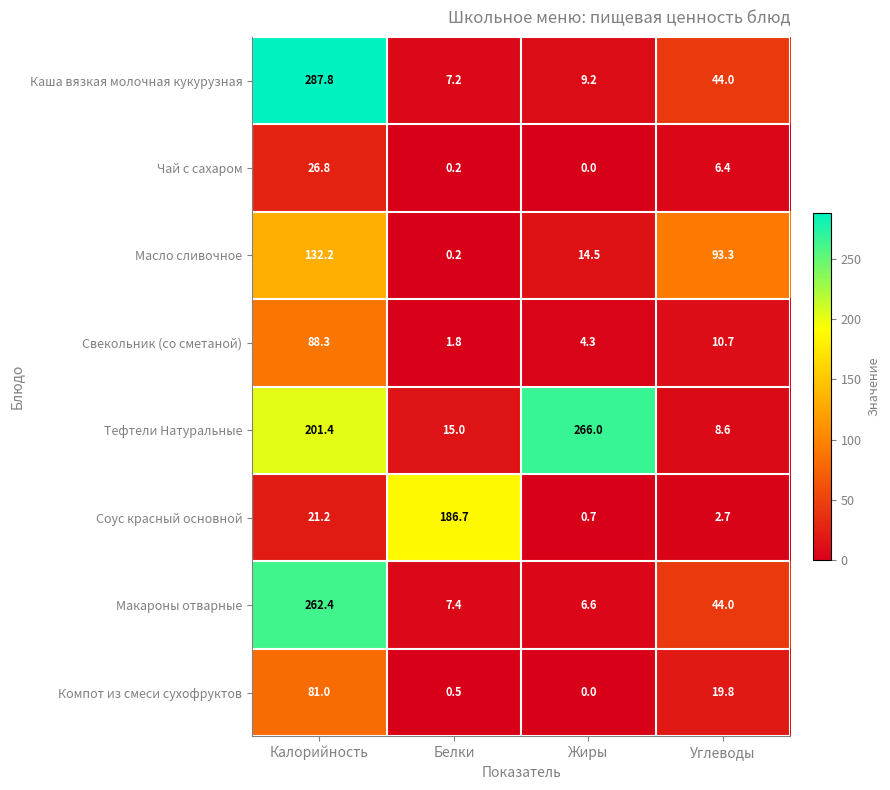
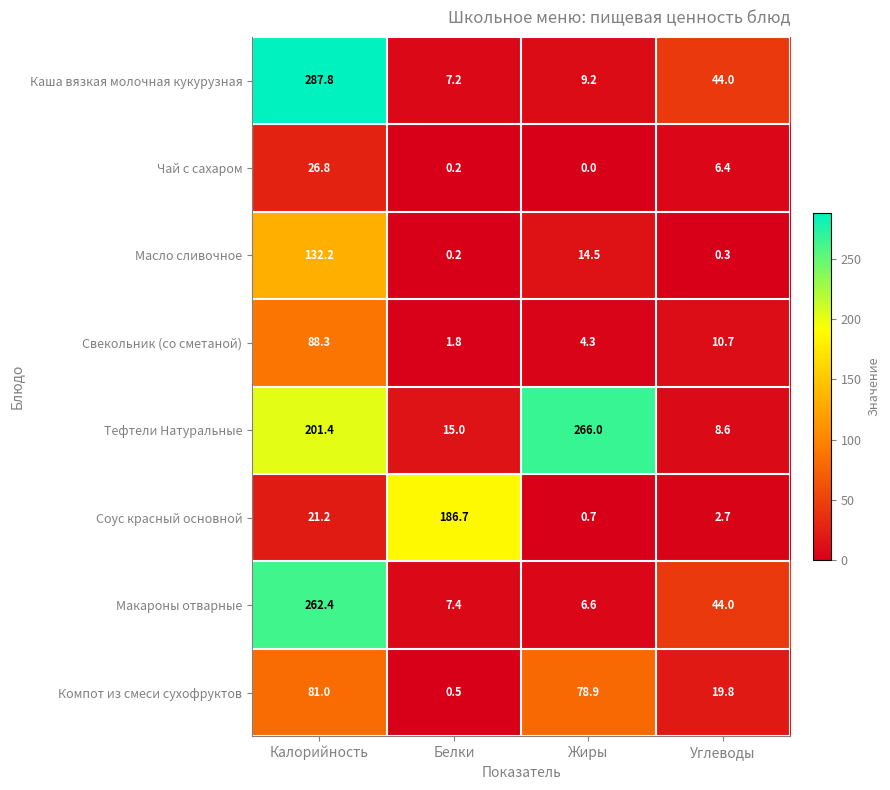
Масло сливочное, Углеводы: 93.3 -> 0.3
Компот из смеси сухофруктов, Жиры: 0.0 -> 78.9
